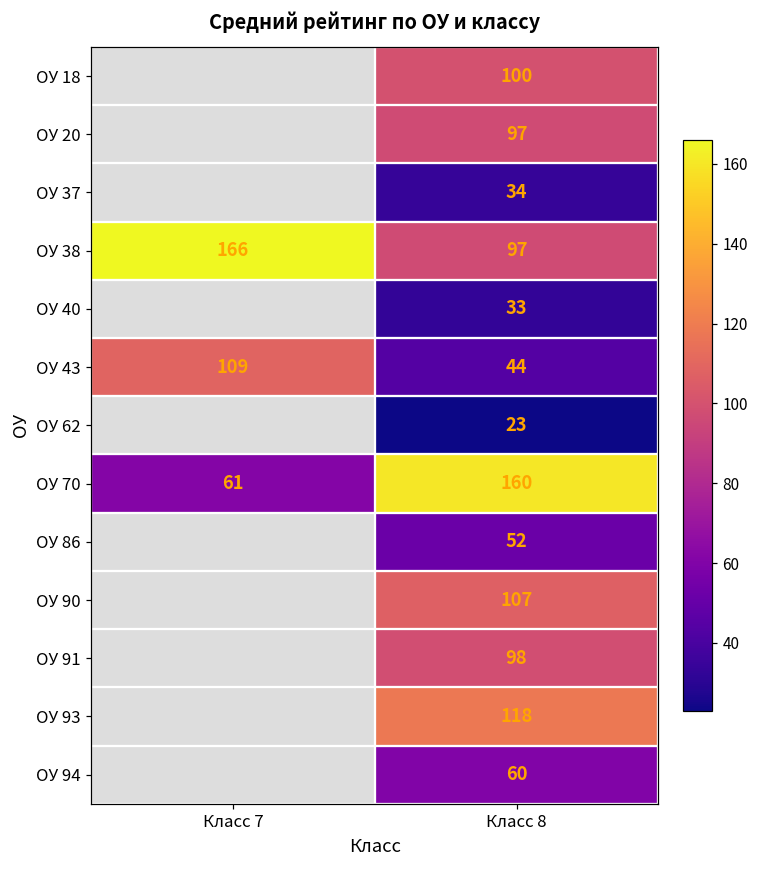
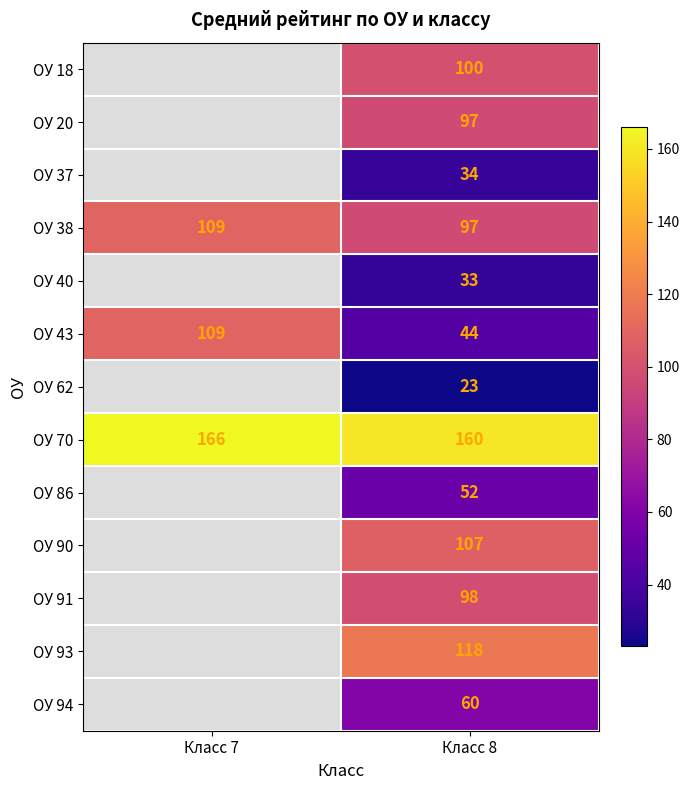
ОУ 38, Класс 7: 166 -> 109
ОУ 70, Класс 7: 61 -> 166
